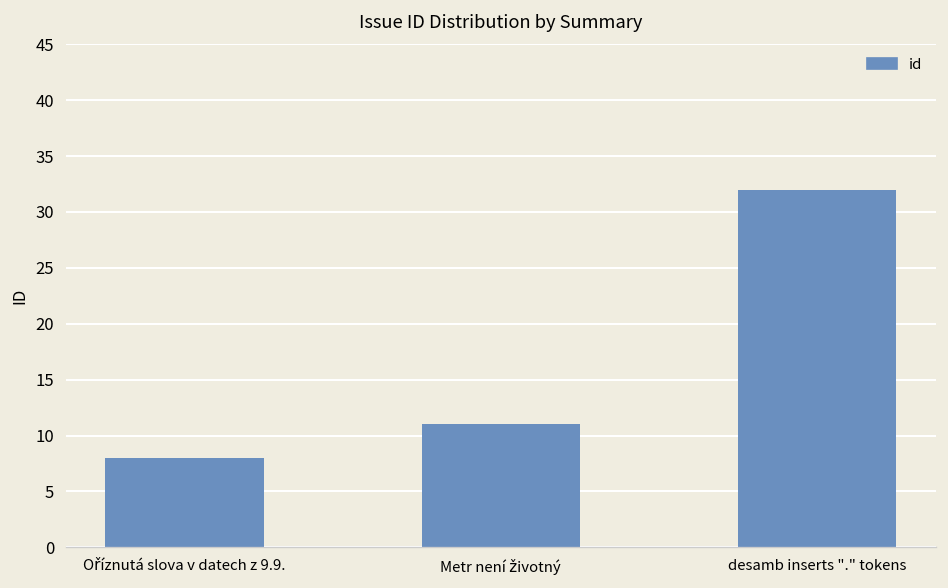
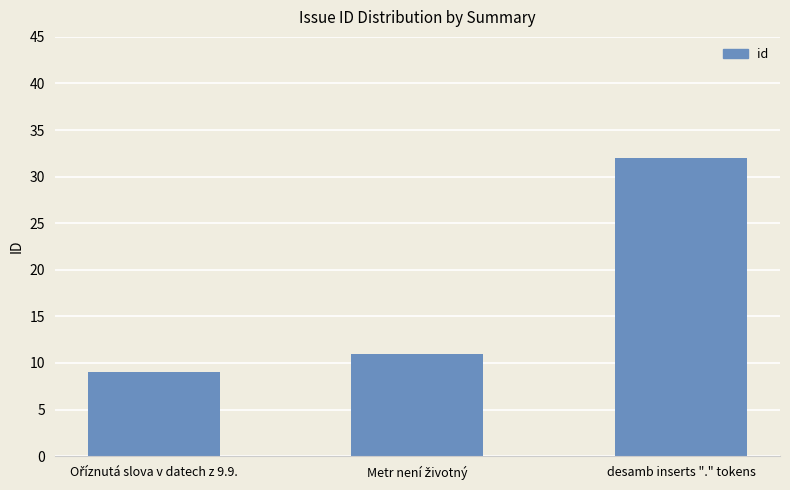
Oříznutá slova v datech z 9.9.: 8 -> 9
